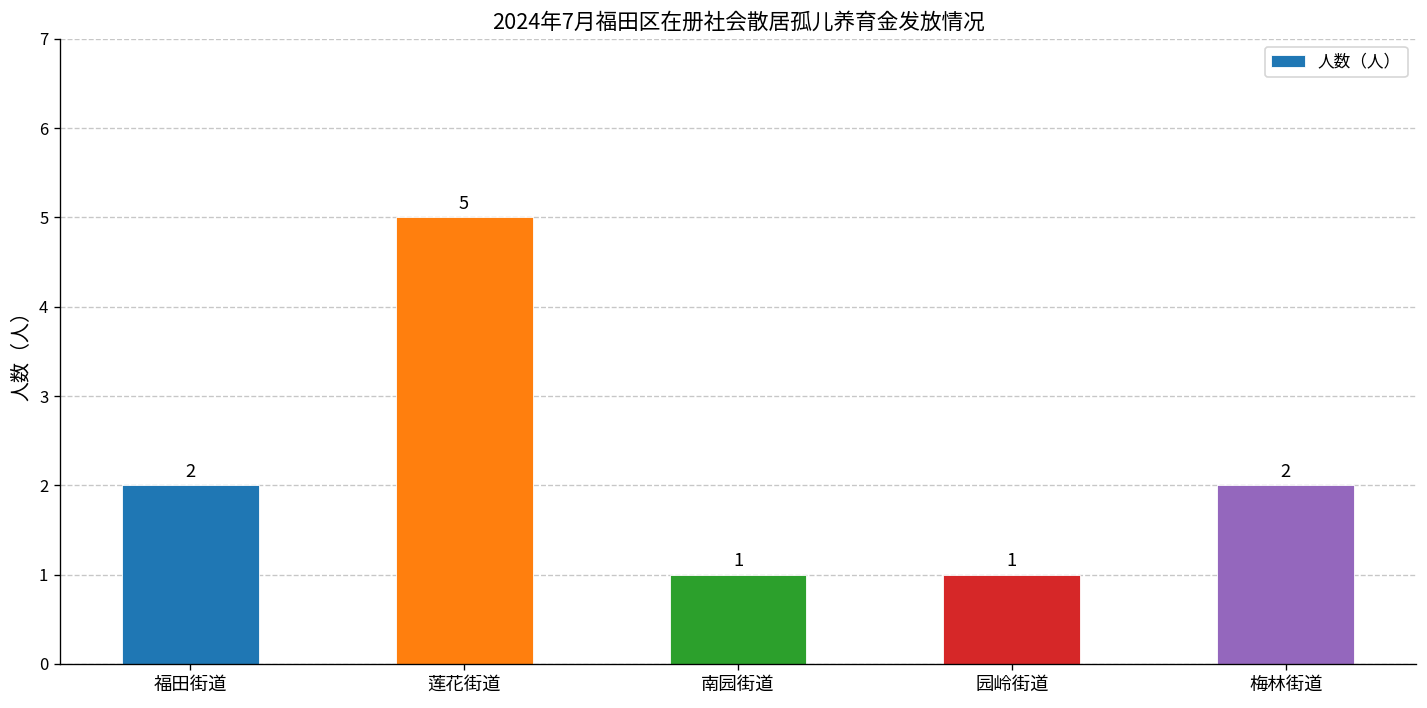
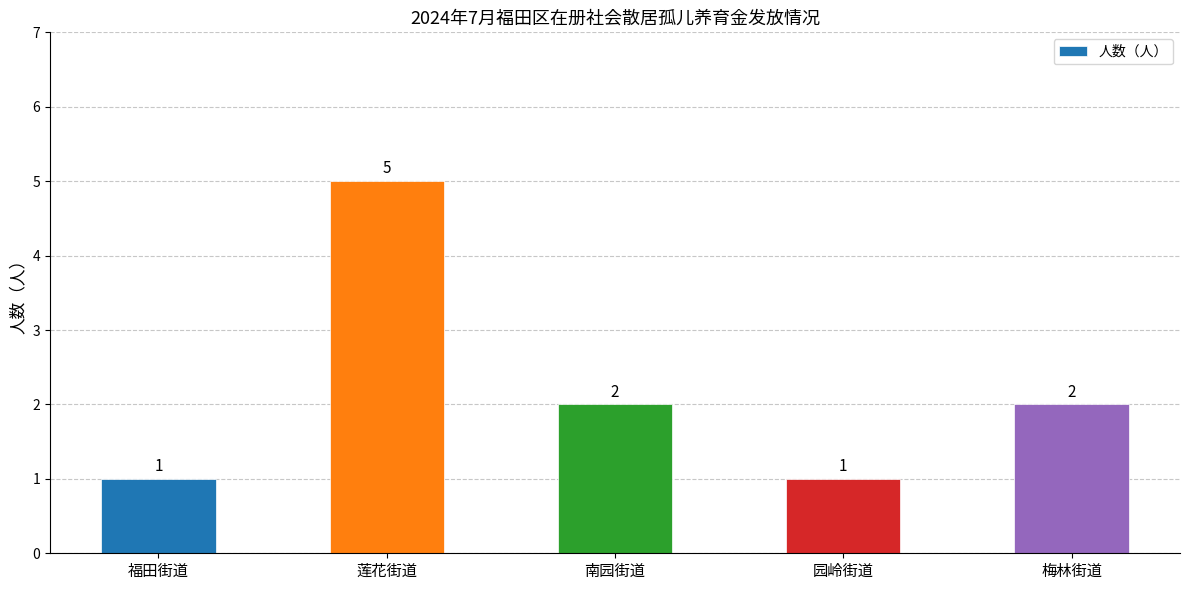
福田街道: 2 -> 1
南园街道: 1 -> 2
